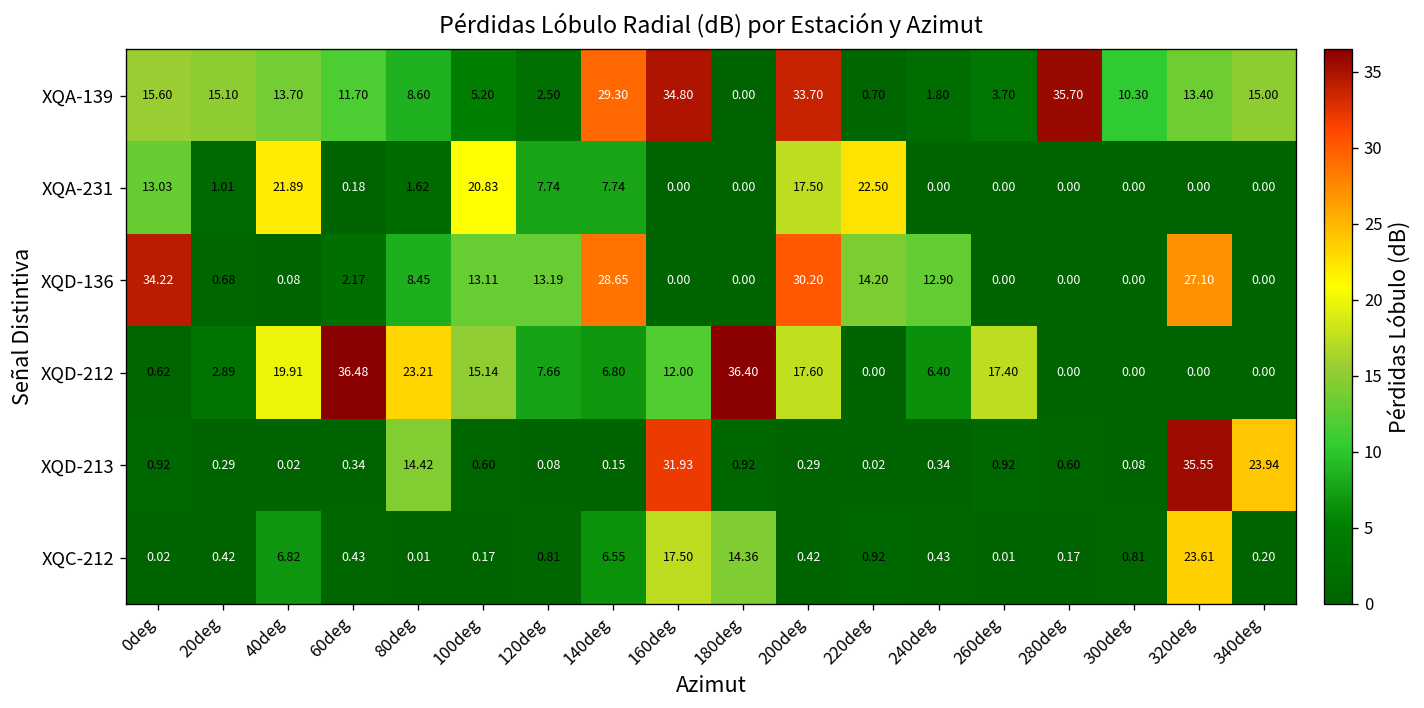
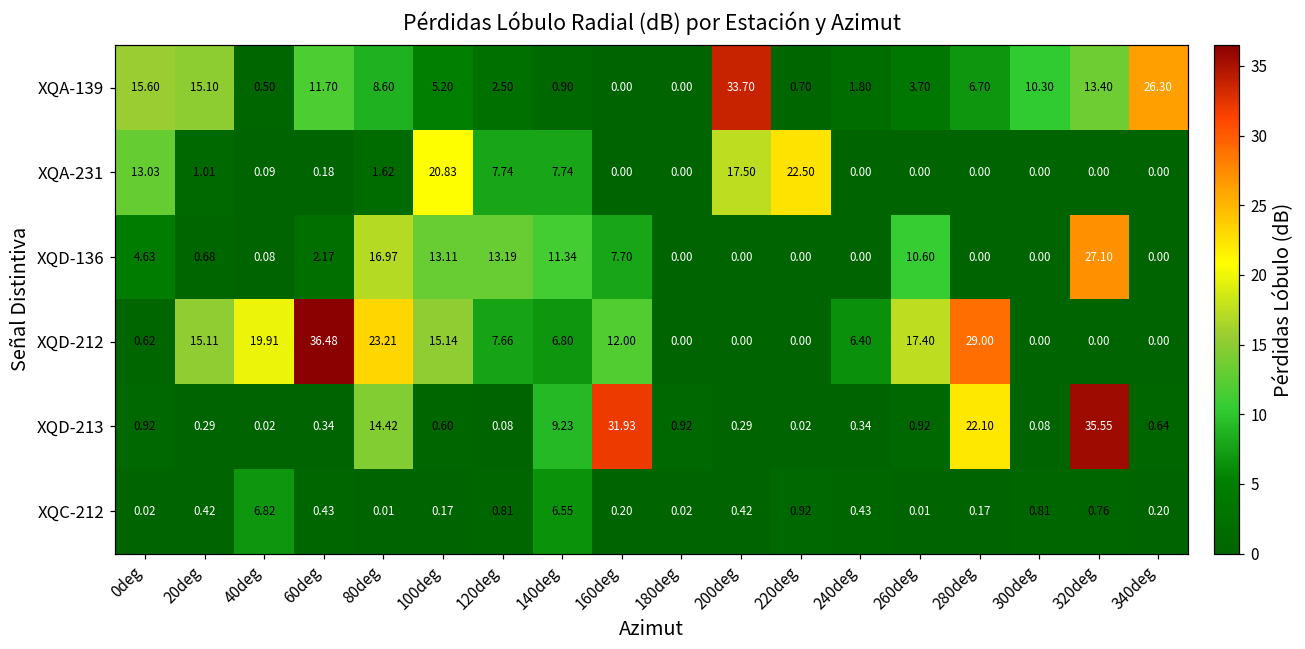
XQA-139, 40deg: 13.70 -> 0.50
XQA-139, 140deg: 29.30 -> 0.90
XQA-139, 160deg: 34.80 -> 0.00
XQA-139, 280deg: 35.70 -> 6.70
XQA-139, 340deg: 15.00 -> 26.30
XQA-231, 40deg: 21.89 -> 0.09
XQD-136, 0deg: 34.22 -> 4.63
XQD-136, 80deg: 8.45 -> 16.97
XQD-136, 140deg: 28.65 -> 11.34
XQD-136, 160deg: 0.00 -> 7.70
XQD-136, 200deg: 30.20 -> 0.00
XQD-136, 220deg: 14.20 -> 0.00
XQD-136, 240deg: 12.90 -> 0.00
XQD-136, 260deg: 0.00 -> 10.60
XQD-212, 20deg: 2.89 -> 15.11
XQD-212, 180deg: 36.40 -> 0.00
XQD-212, 200deg: 17.60 -> 0.00
XQD-212, 280deg: 0.00 -> 29.00
XQD-213, 140deg: 0.15 -> 9.23
XQD-213, 280deg: 0.60 -> 22.10
XQD-213, 340deg: 23.94 -> 0.64
XQC-212, 160deg: 17.50 -> 0.20
XQC-212, 180deg: 14.36 -> 0.02
XQC-212, 320deg: 23.61 -> 0.76
